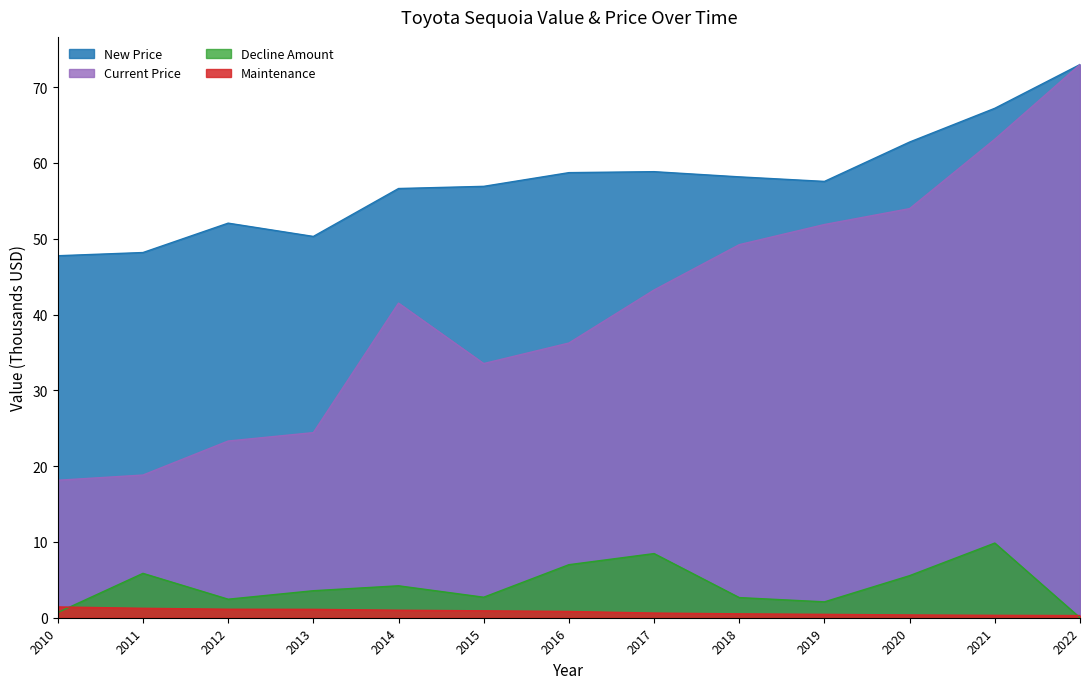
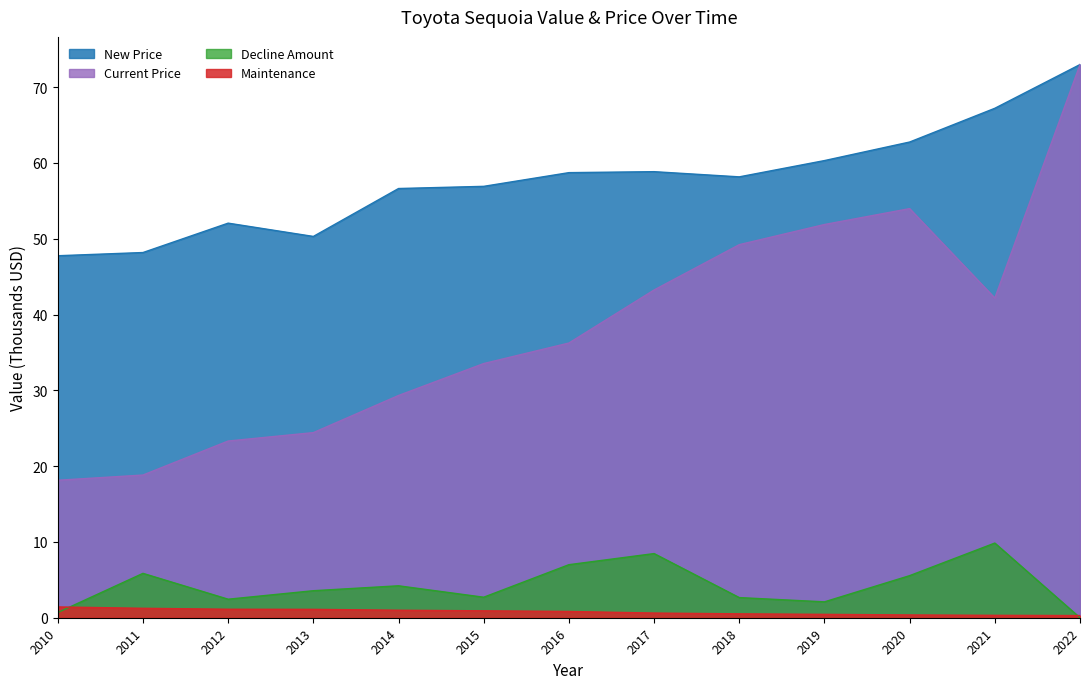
Current Price, 2014: 42 -> 29
New Price, 2019: 58 -> 60
Current Price, 2021: 63 -> 42
